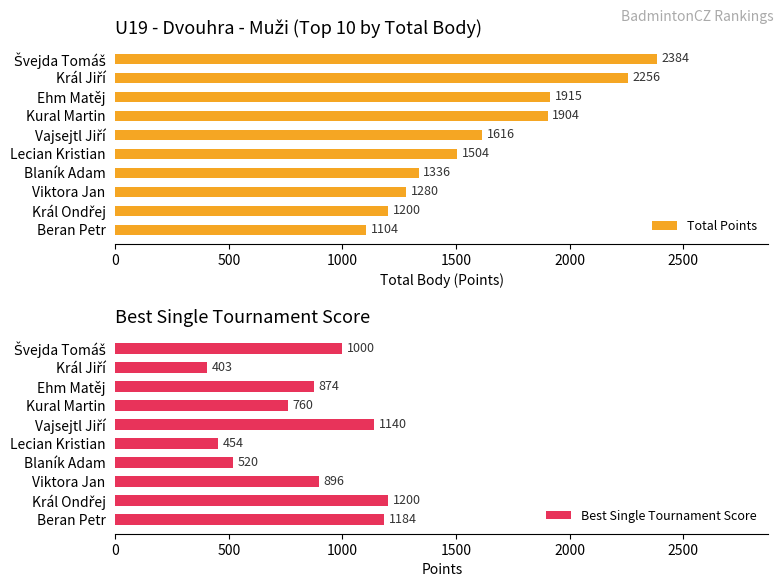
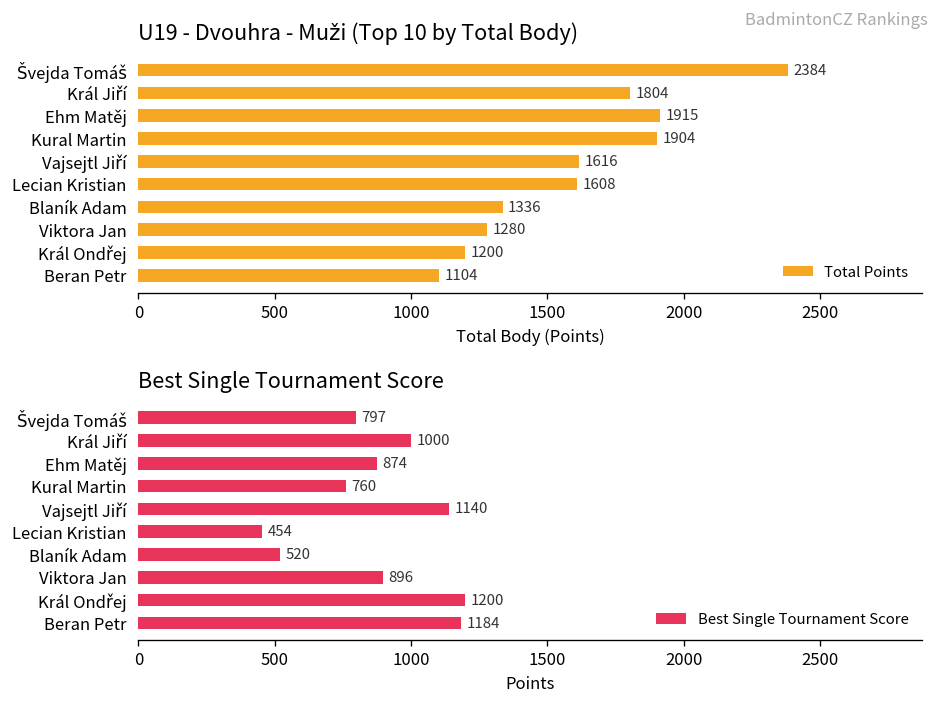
U19 - Dvouhra - Muži (Top 10 by Total Body), Král Jiří: 2256 -> 1804
U19 - Dvouhra - Muži (Top 10 by Total Body), Lecian Kristian: 1504 -> 1608
Best Single Tournament Score, Švejda Tomáš: 1000 -> 797
Best Single Tournament Score, Král Jiří: 403 -> 1000
